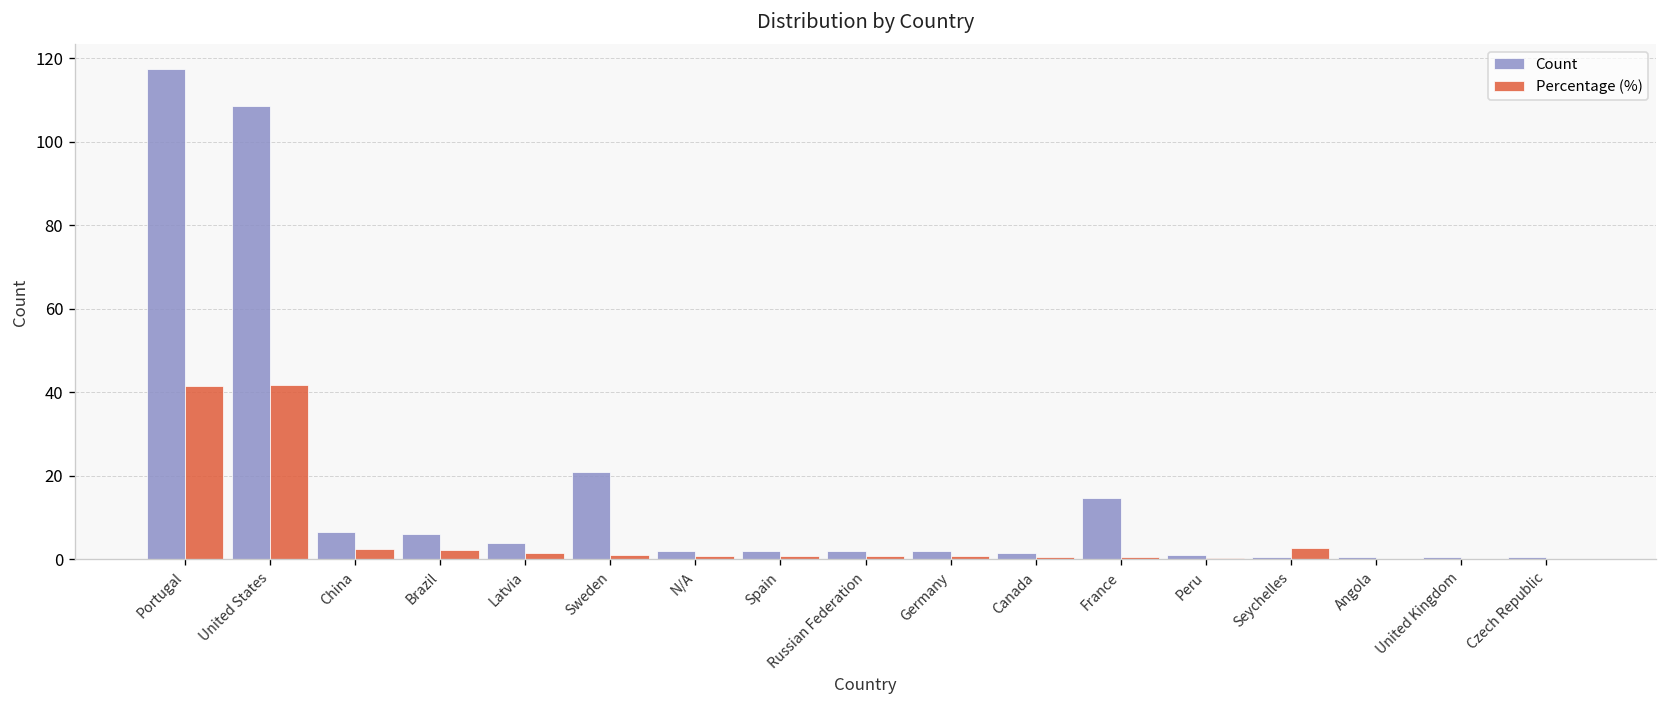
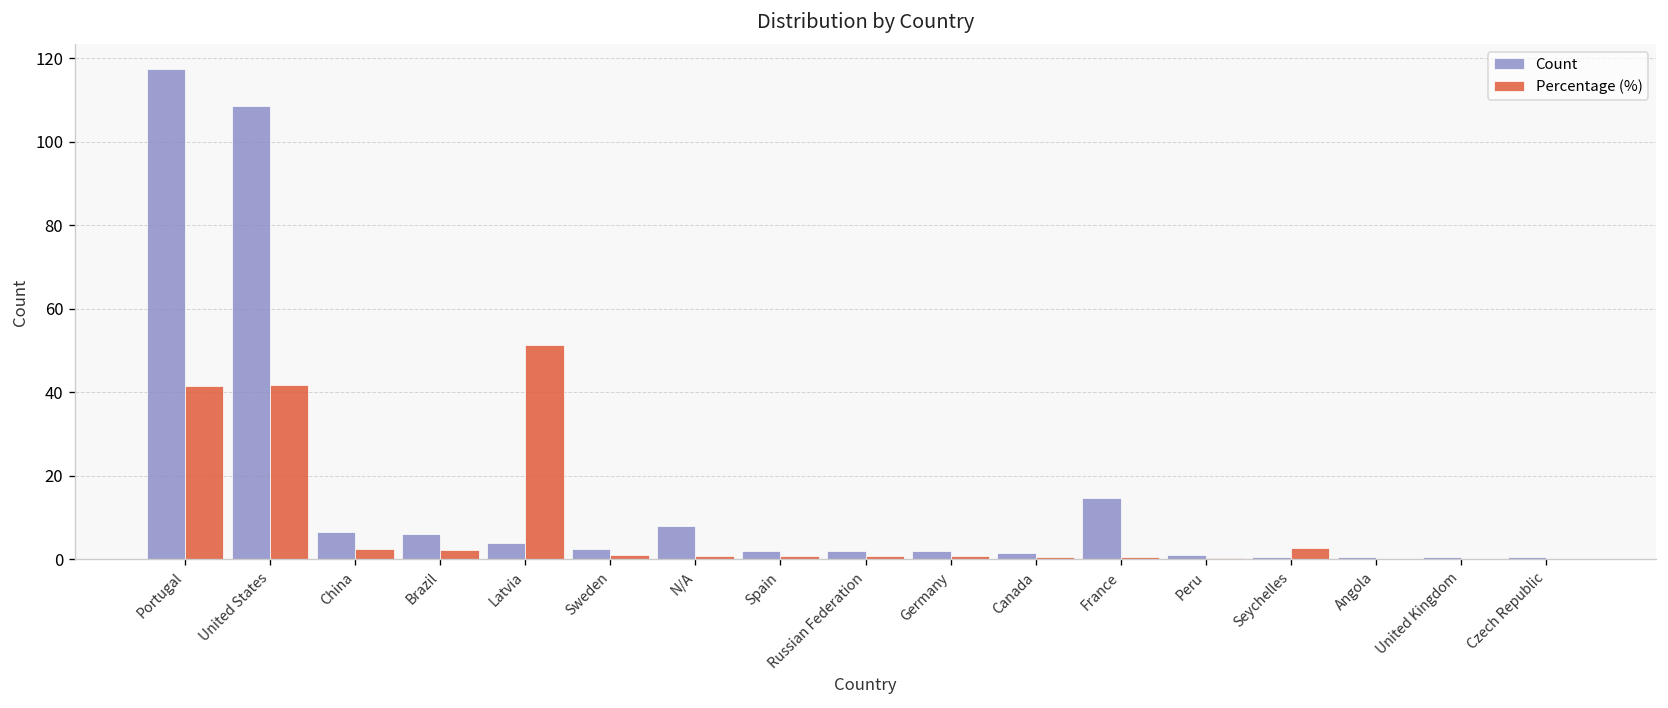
Percentage (%), Latvia: 2 -> 51
Count, Sweden: 21 -> 3
Count, N/A: 2 -> 8
